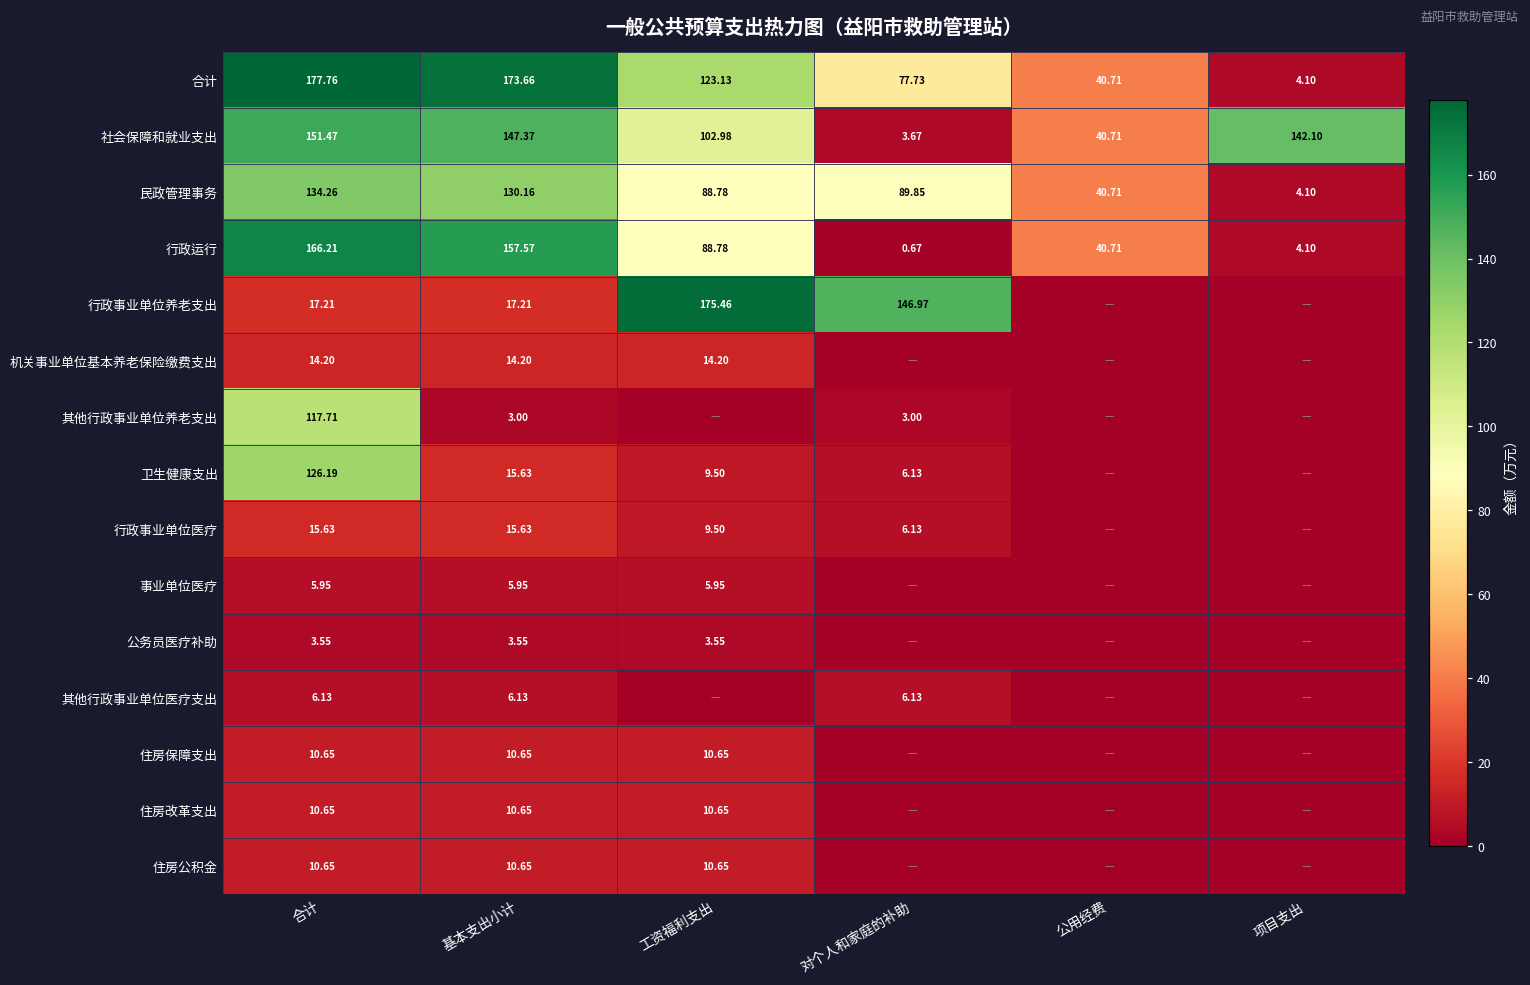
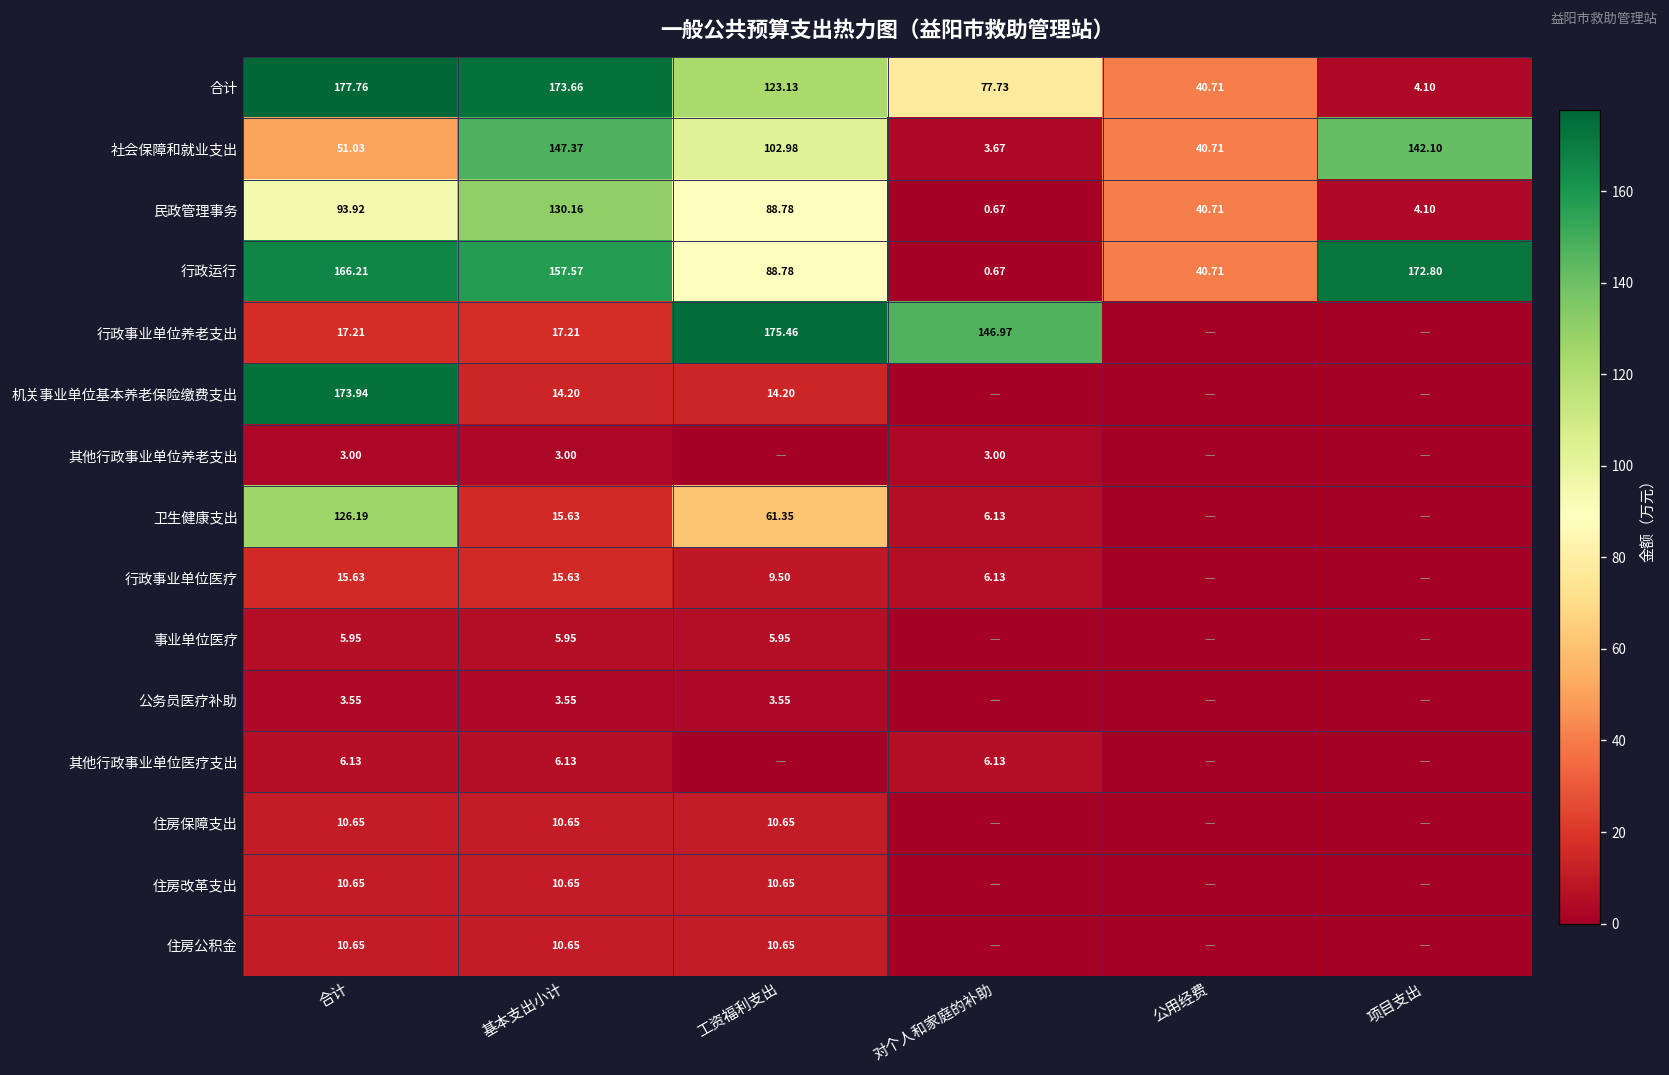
社会保障和就业支出, 合计: 151.47 -> 51.03
民政管理事务, 合计: 134.26 -> 93.92
民政管理事务, 对个人和家庭的补助: 89.85 -> 0.67
行政运行, 项目支出: 4.10 -> 172.80
机关事业单位基本养老保险缴费支出, 合计: 14.20 -> 173.94
其他行政事业单位养老支出, 合计: 117.71 -> 3.00
卫生健康支出, 工资福利支出: 9.50 -> 61.35
